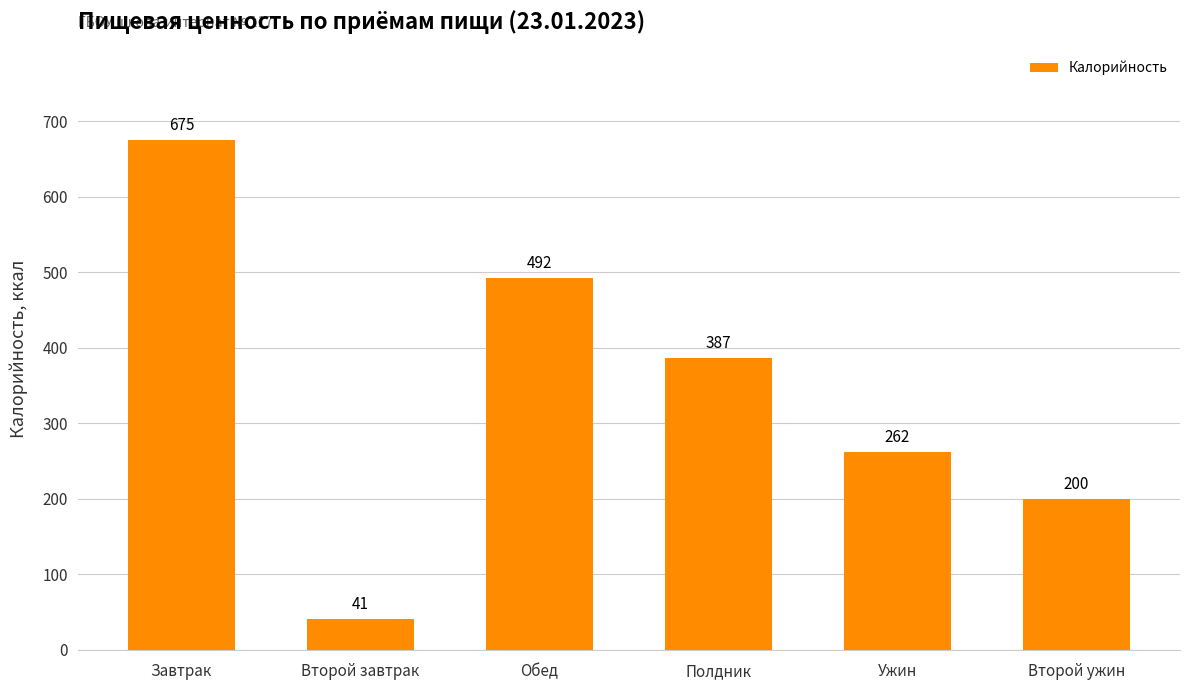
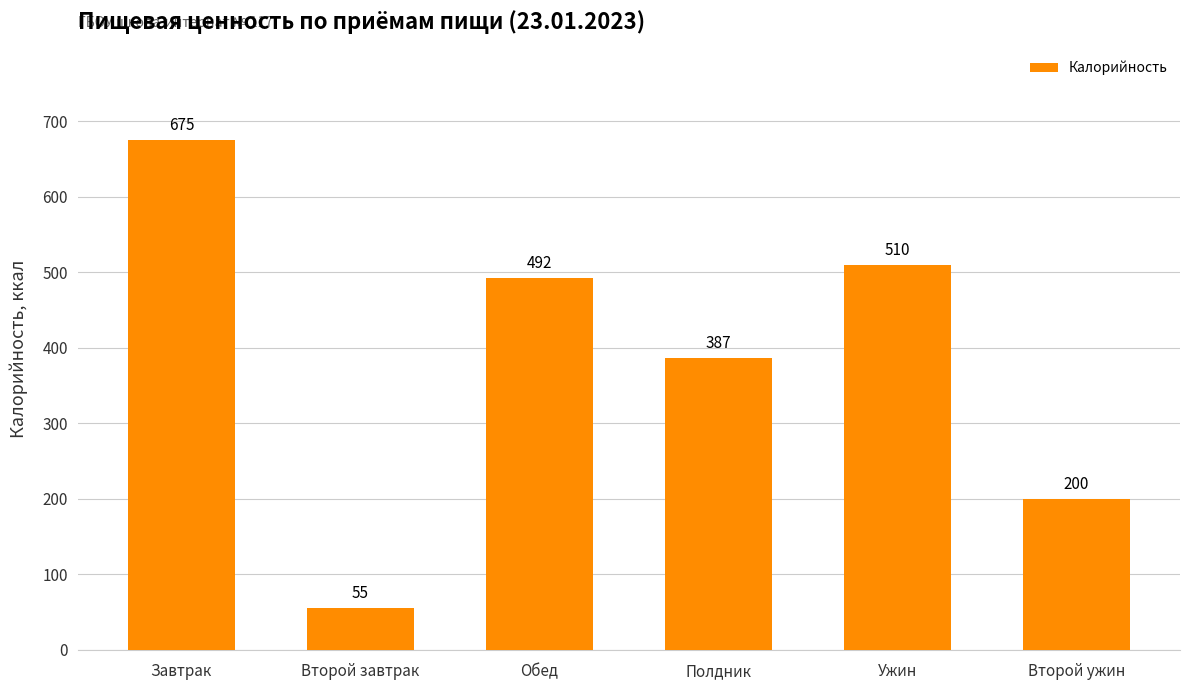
Второй завтрак: 41 -> 55
Ужин: 262 -> 510
